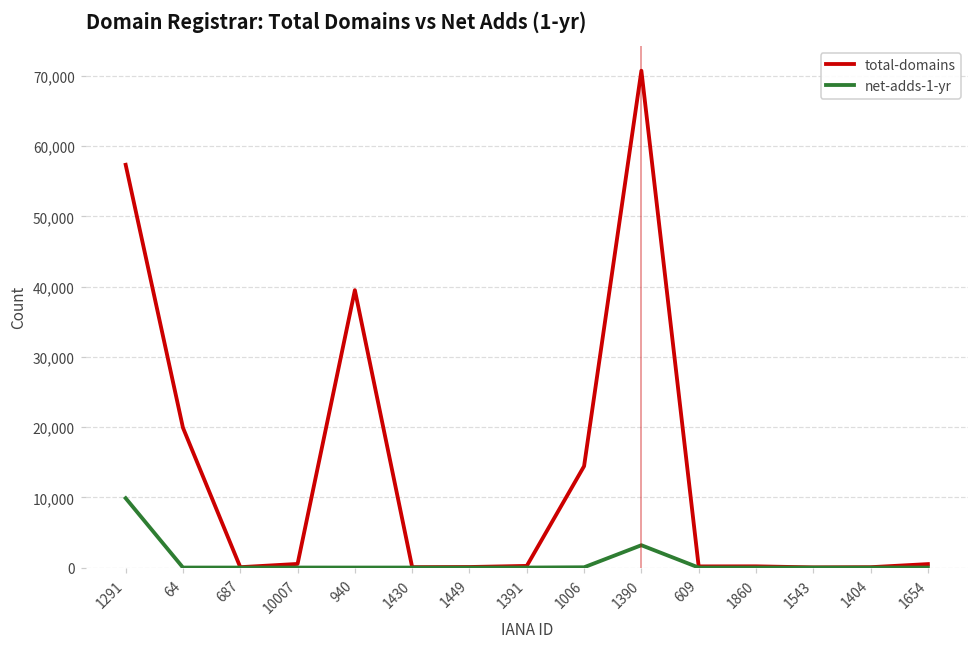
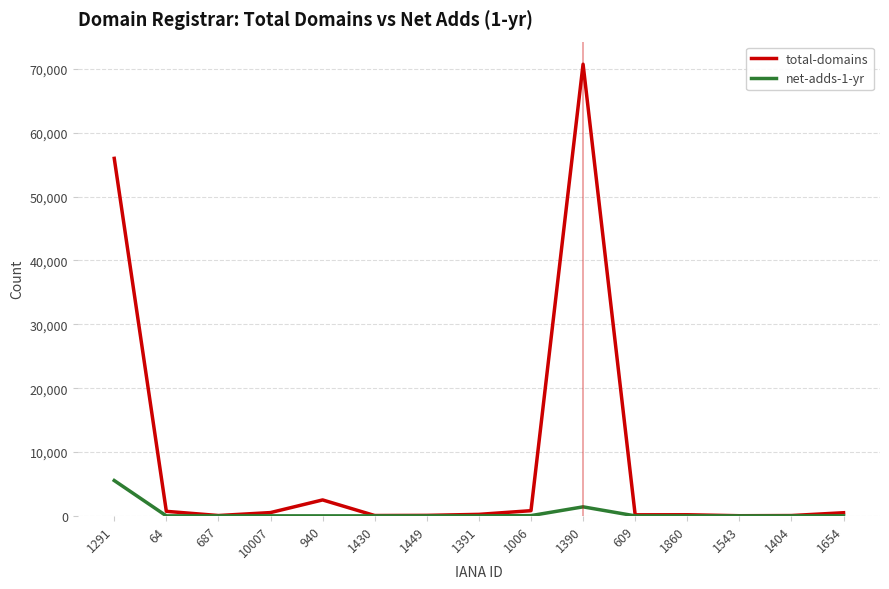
total-domains, 1291: 57,000 -> 56,000
net-adds-1-yr, 1291: 10,000 -> 6,000
total-domains, 64: 20,000 -> 1,000
total-domains, 940: 40,000 -> 2,000
total-domains, 1006: 14,000 -> 1,000
net-adds-1-yr, 1390: 3,000 -> 1,000
